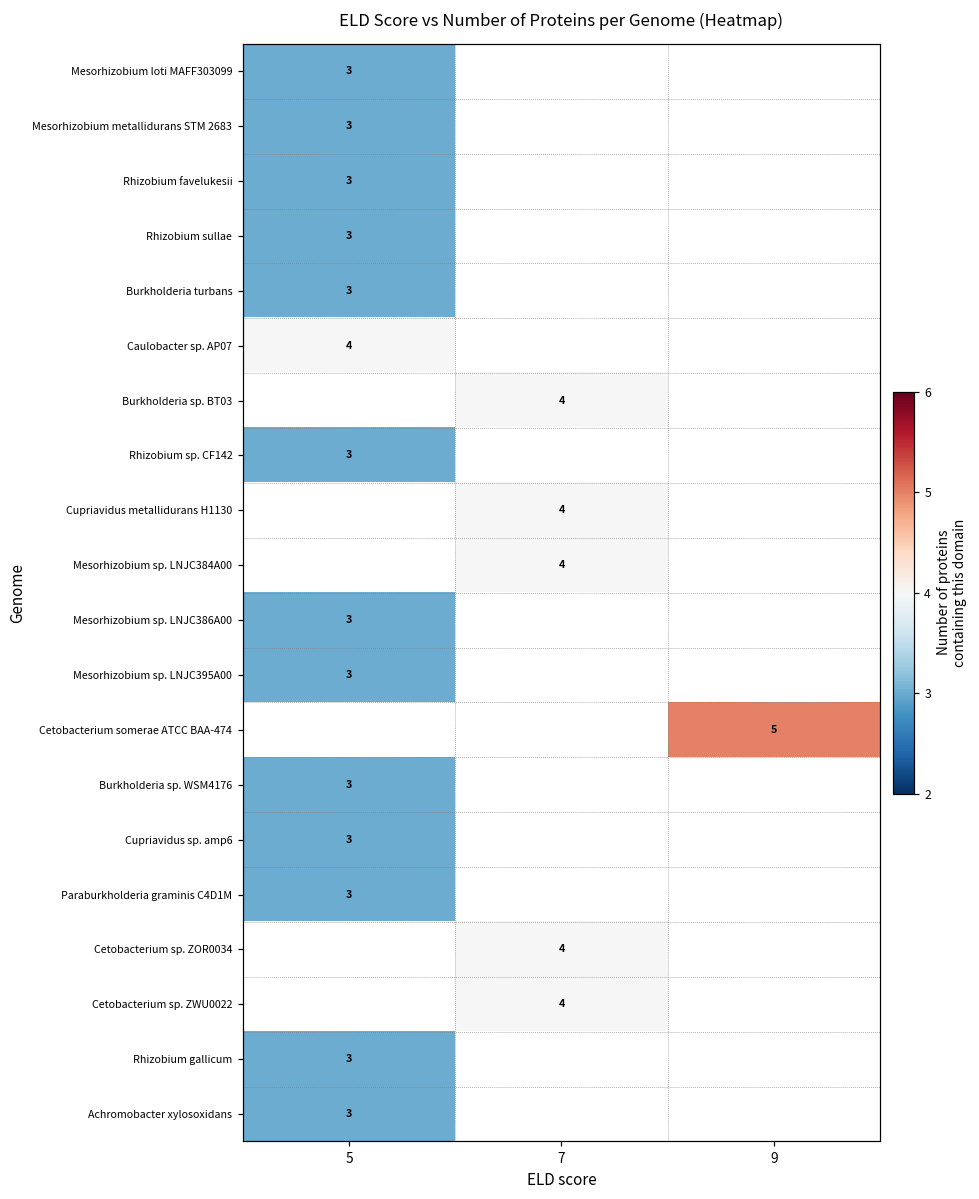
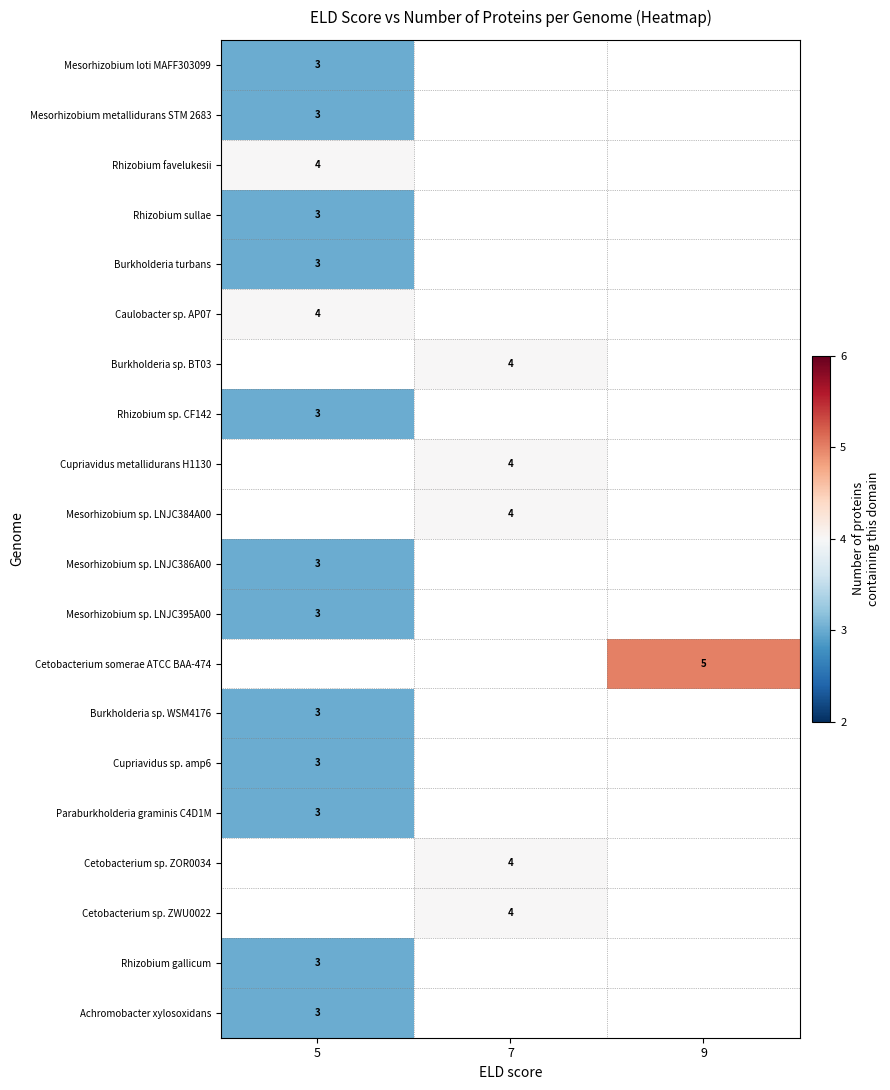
Rhizobium favelukesii, 5: 3 -> 4
